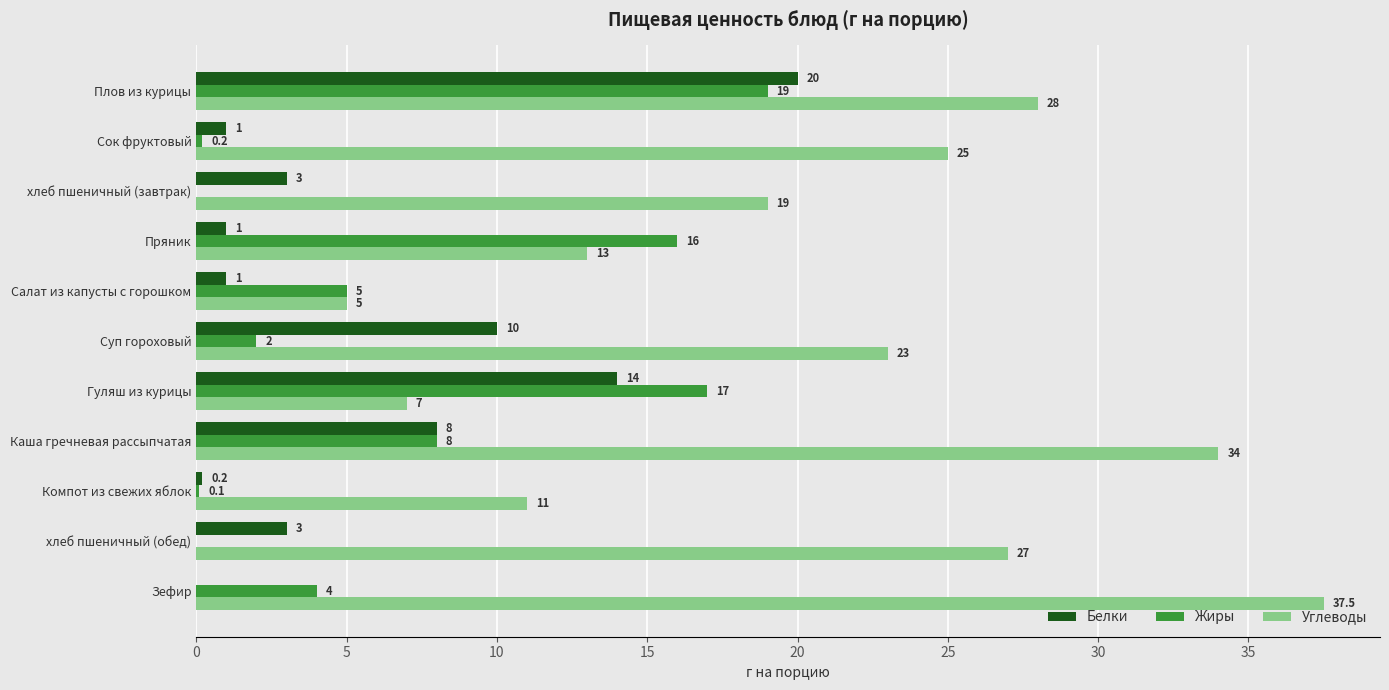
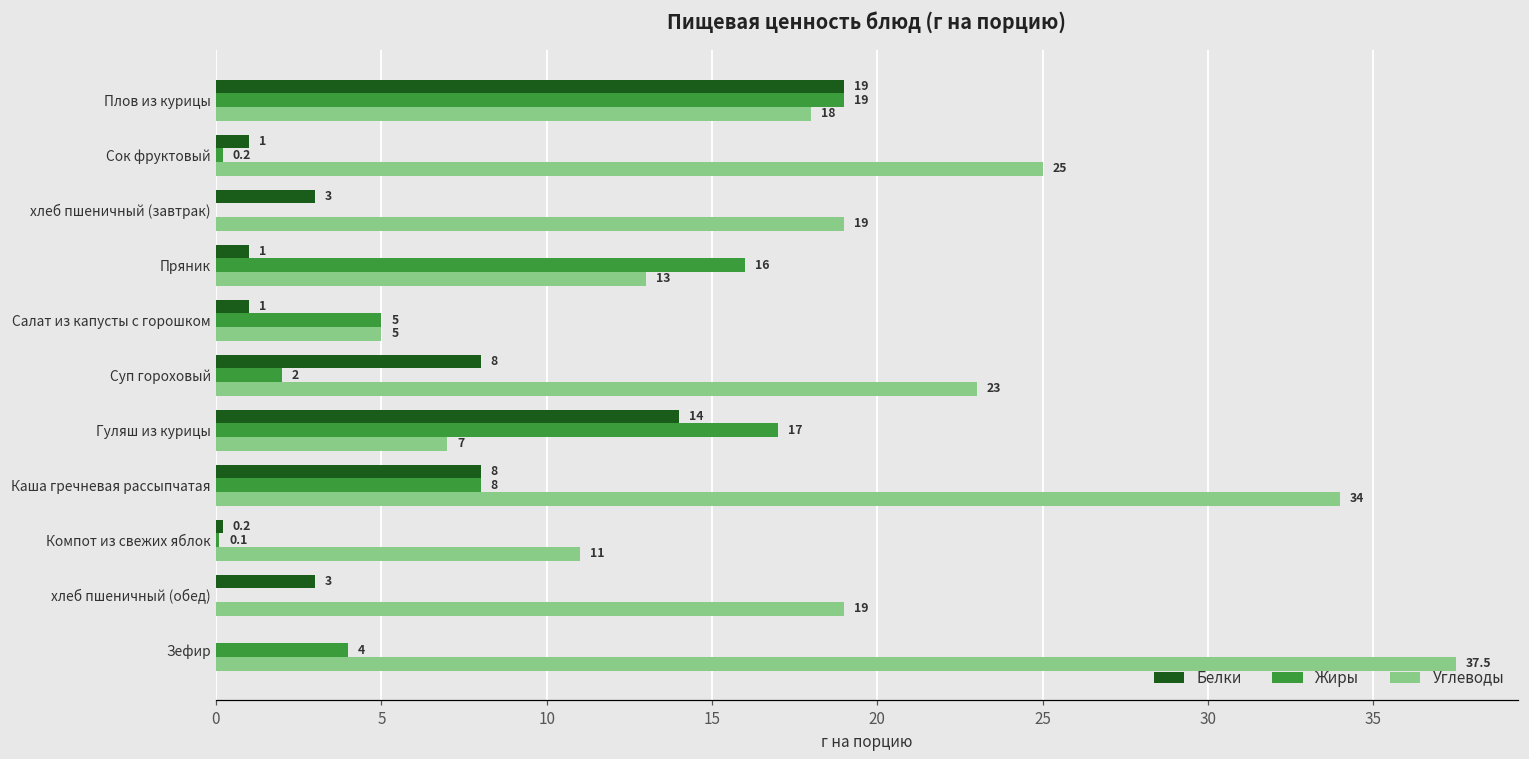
Белки, Плов из курицы: 20 -> 19
Углеводы, Плов из курицы: 28 -> 18
Белки, Суп гороховый: 10 -> 8
Углеводы, хлеб пшеничный (обед): 27 -> 19
